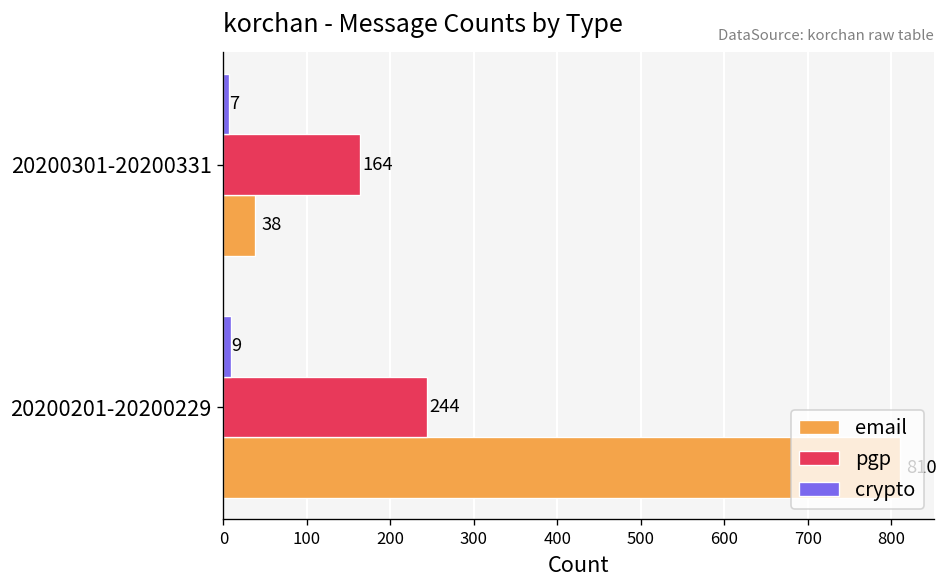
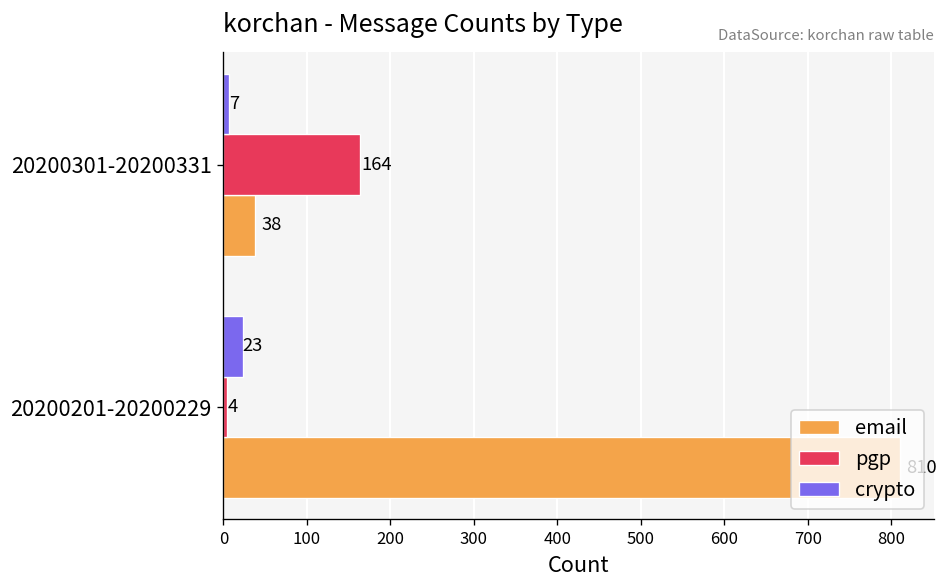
crypto, 20200201-20200229: 9 -> 23
pgp, 20200201-20200229: 244 -> 4
